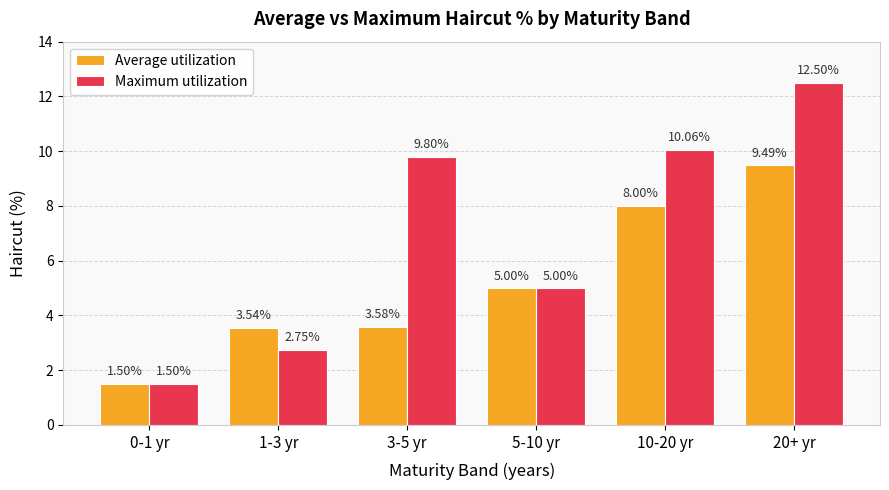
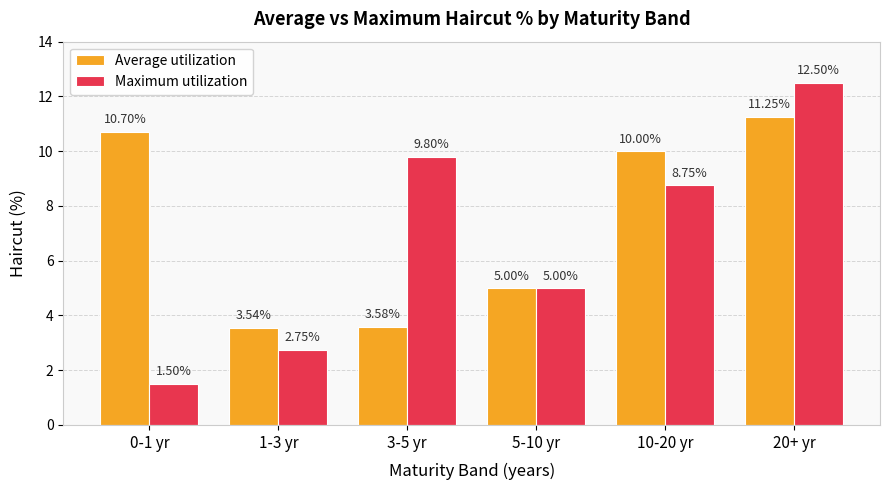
Average utilization, 0-1 yr: 1.50% -> 10.70%
Average utilization, 10-20 yr: 8.00% -> 10.00%
Maximum utilization, 10-20 yr: 10.06% -> 8.75%
Average utilization, 20+ yr: 9.49% -> 11.25%
